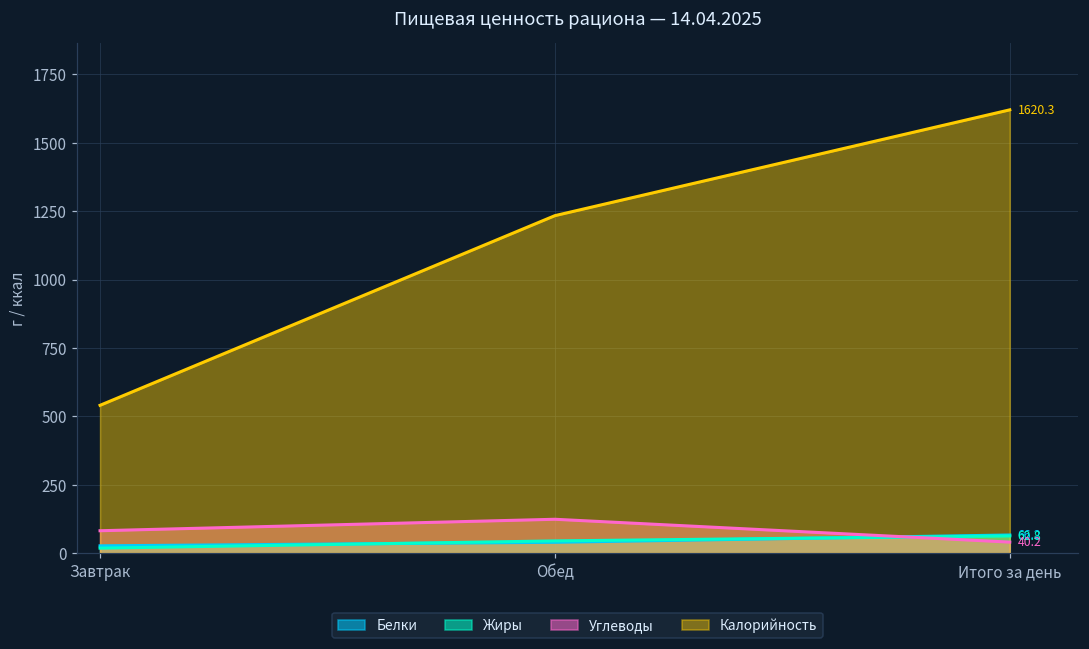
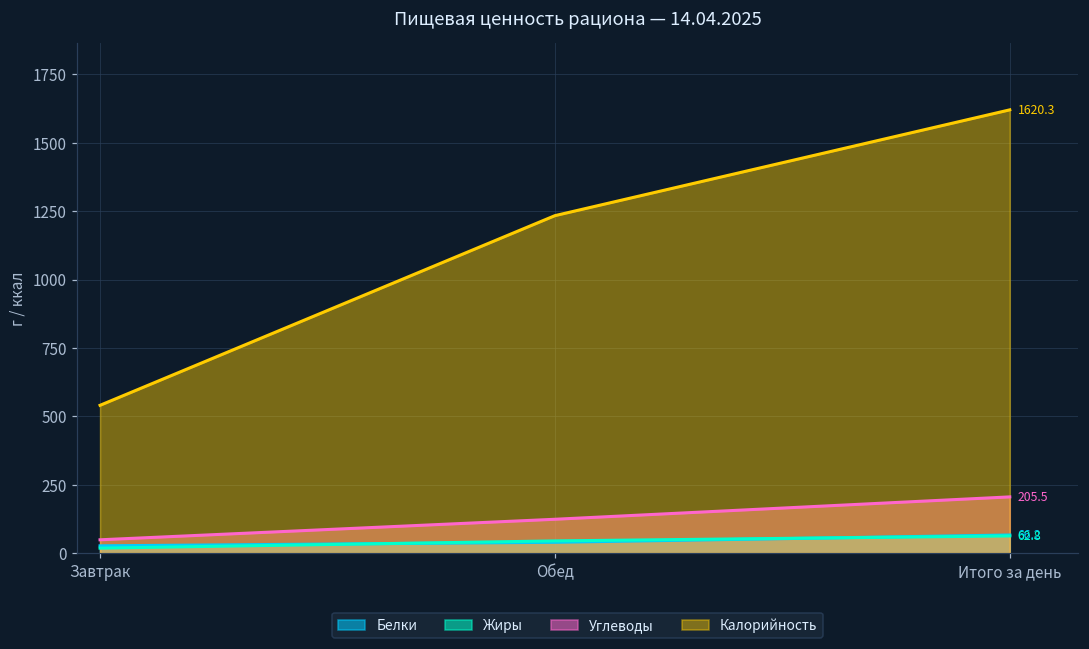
Углеводы, Завтрак: 80 -> 50
Углеводы, Итого за день: 40.2 -> 205.5
